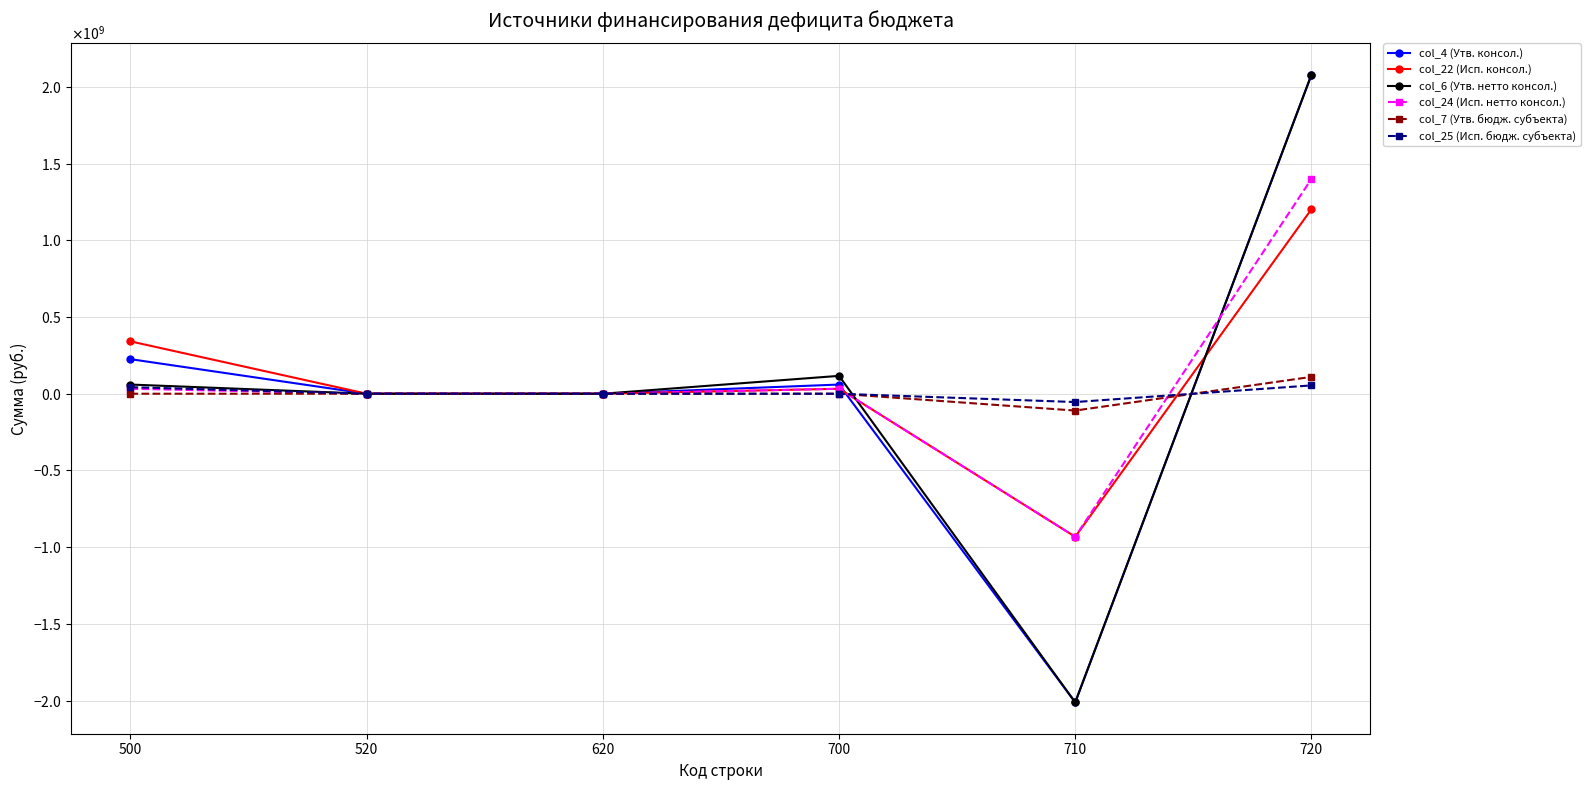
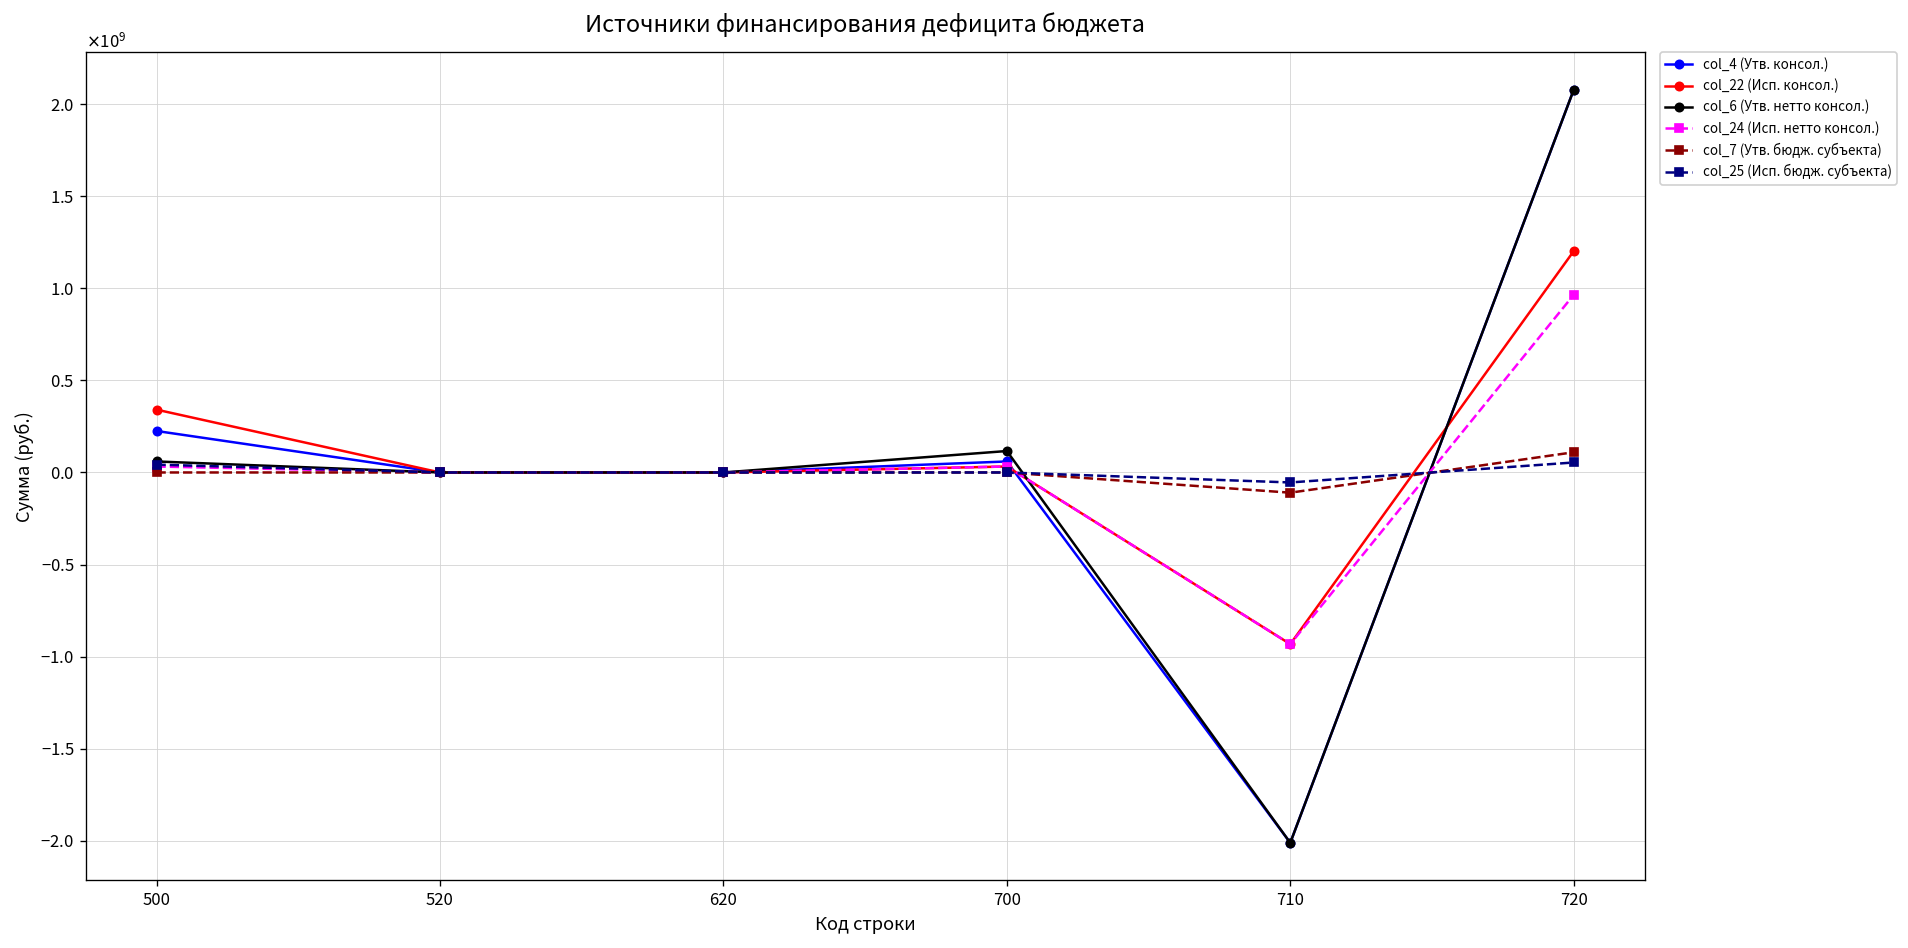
col_24 (Исп. нетто консол.), 720: 1400000000 -> 960000000
